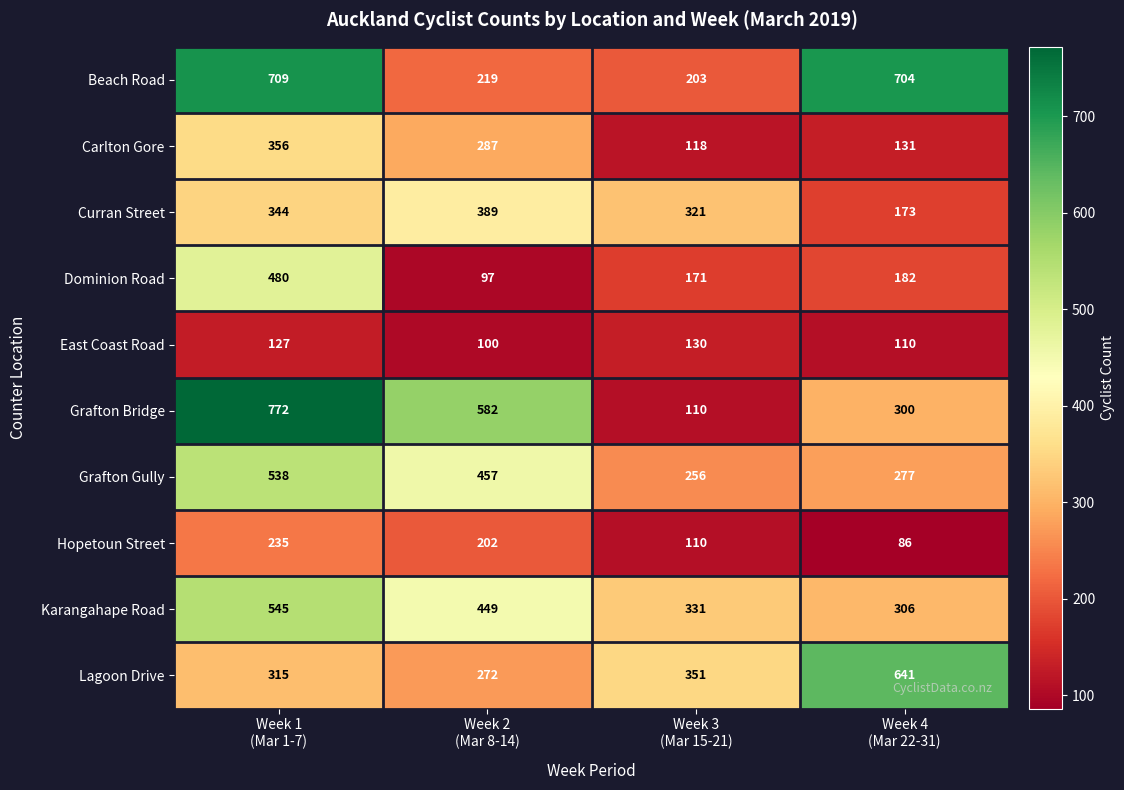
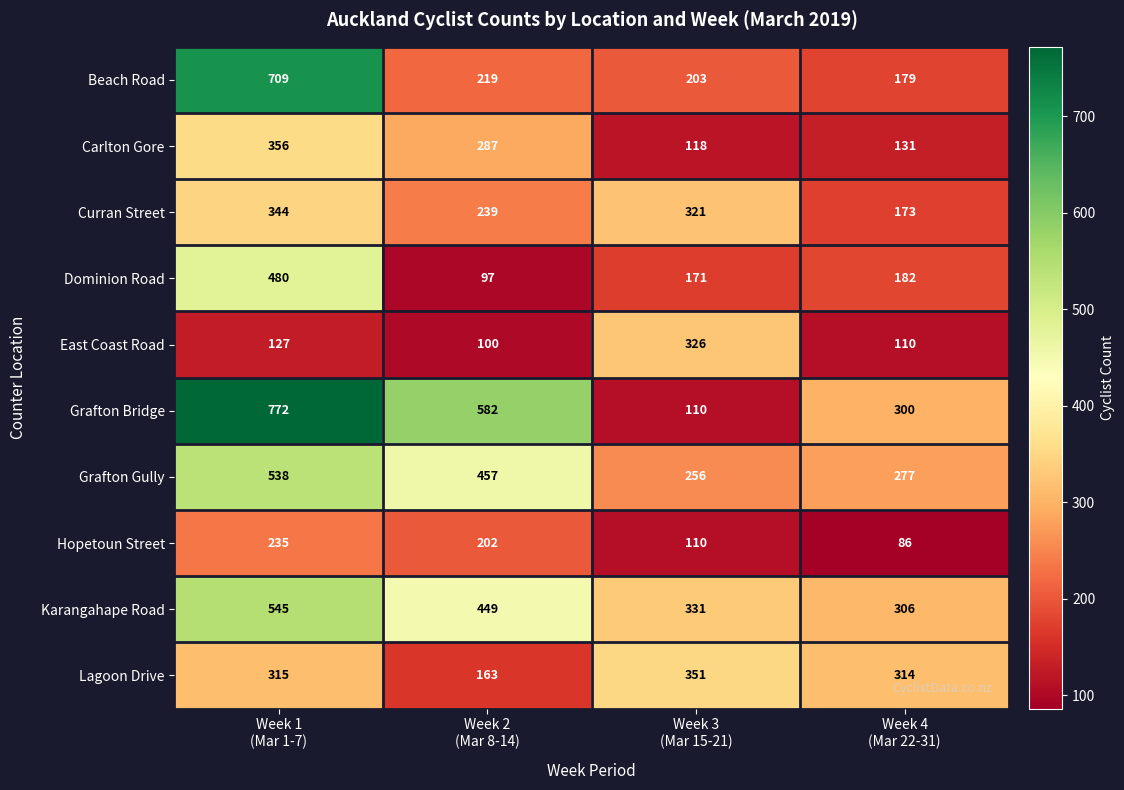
Beach Road, Week 4 (Mar 22-31): 704 -> 179
Curran Street, Week 2 (Mar 8-14): 389 -> 239
East Coast Road, Week 3 (Mar 15-21): 130 -> 326
Lagoon Drive, Week 2 (Mar 8-14): 272 -> 163
Lagoon Drive, Week 4 (Mar 22-31): 641 -> 314
